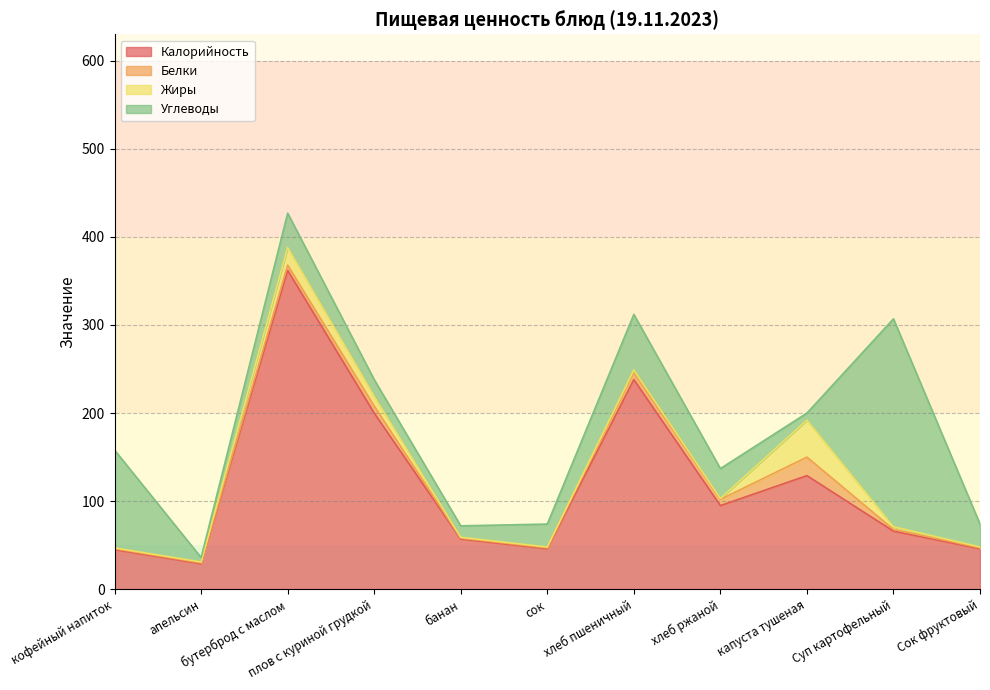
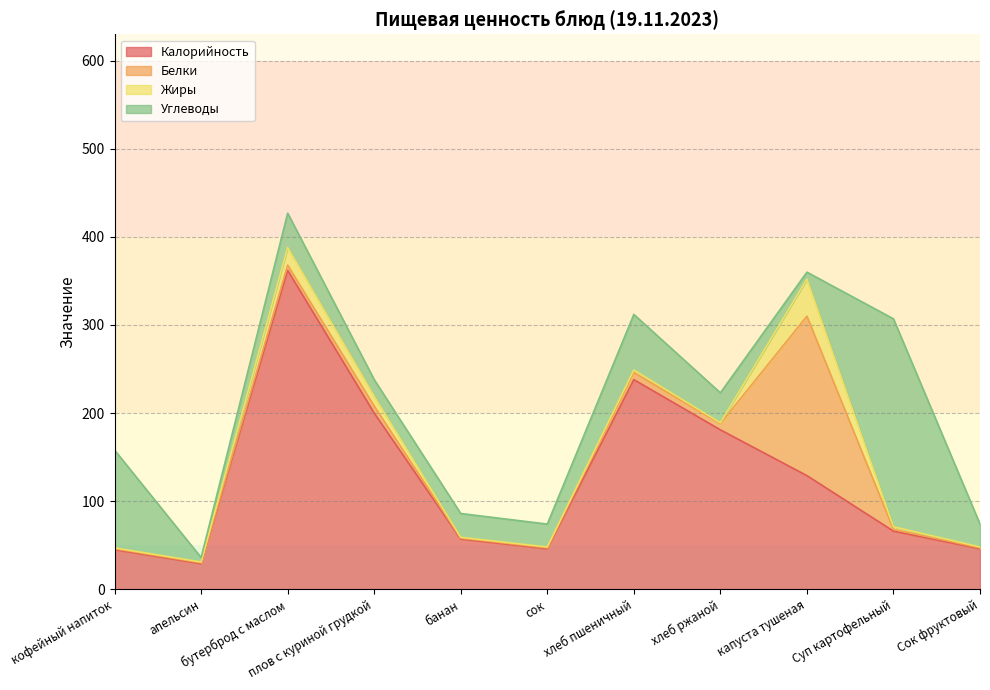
Углеводы, банан: 10 -> 30
Калорийность, хлеб ржаной: 100 -> 180
Белки, капуста тушеная: 20 -> 180
